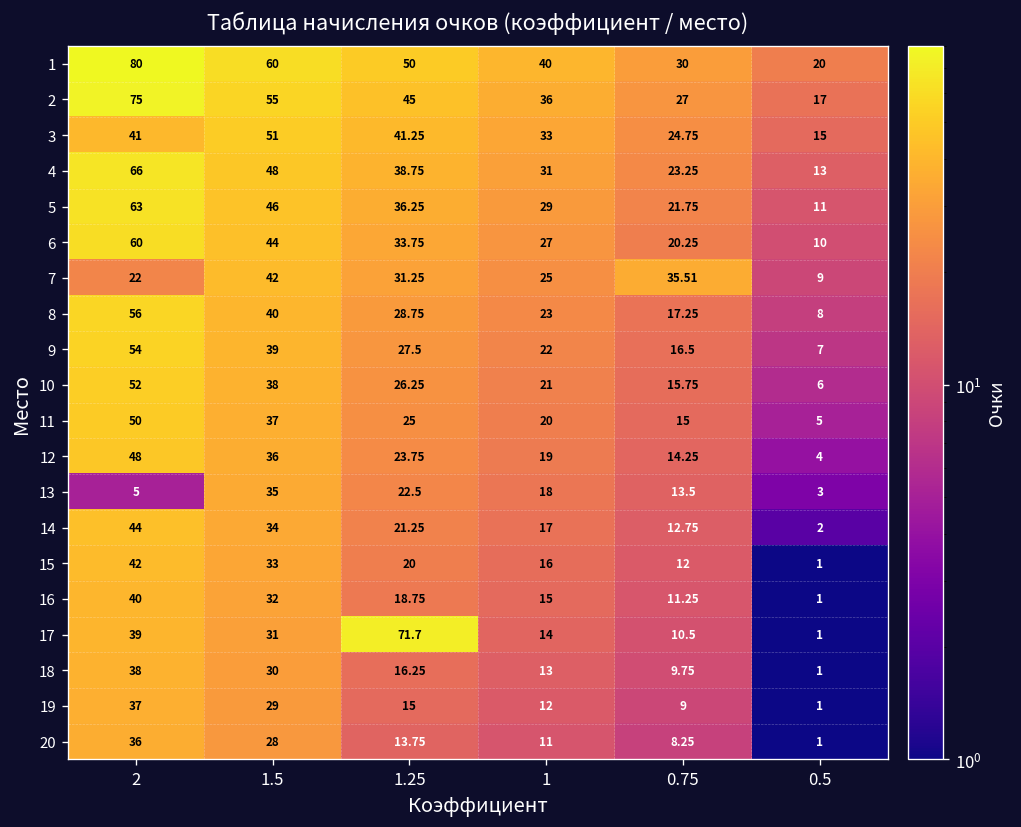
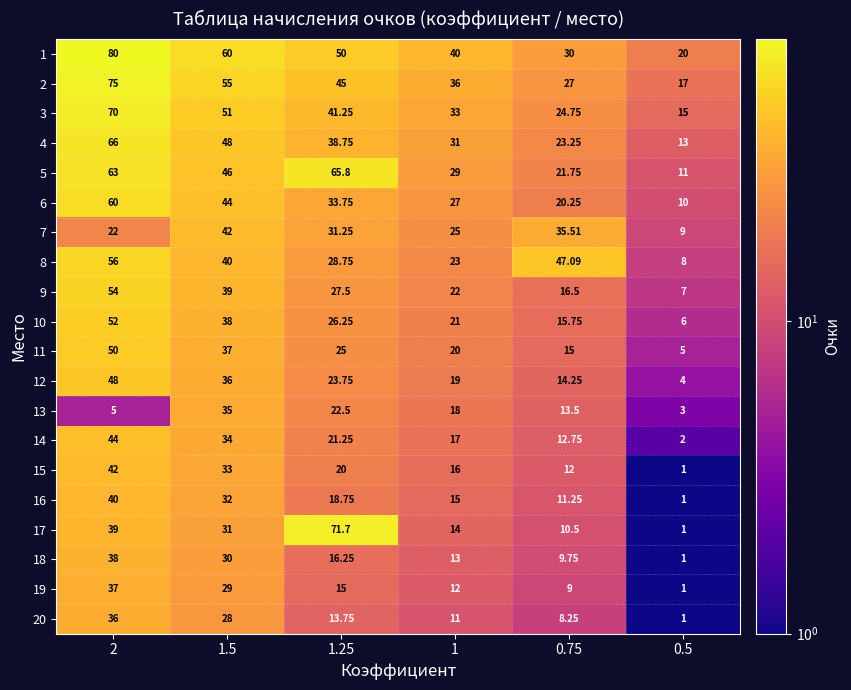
3, 2: 41 -> 70
5, 1.25: 36.25 -> 65.8
8, 0.75: 17.25 -> 47.09
